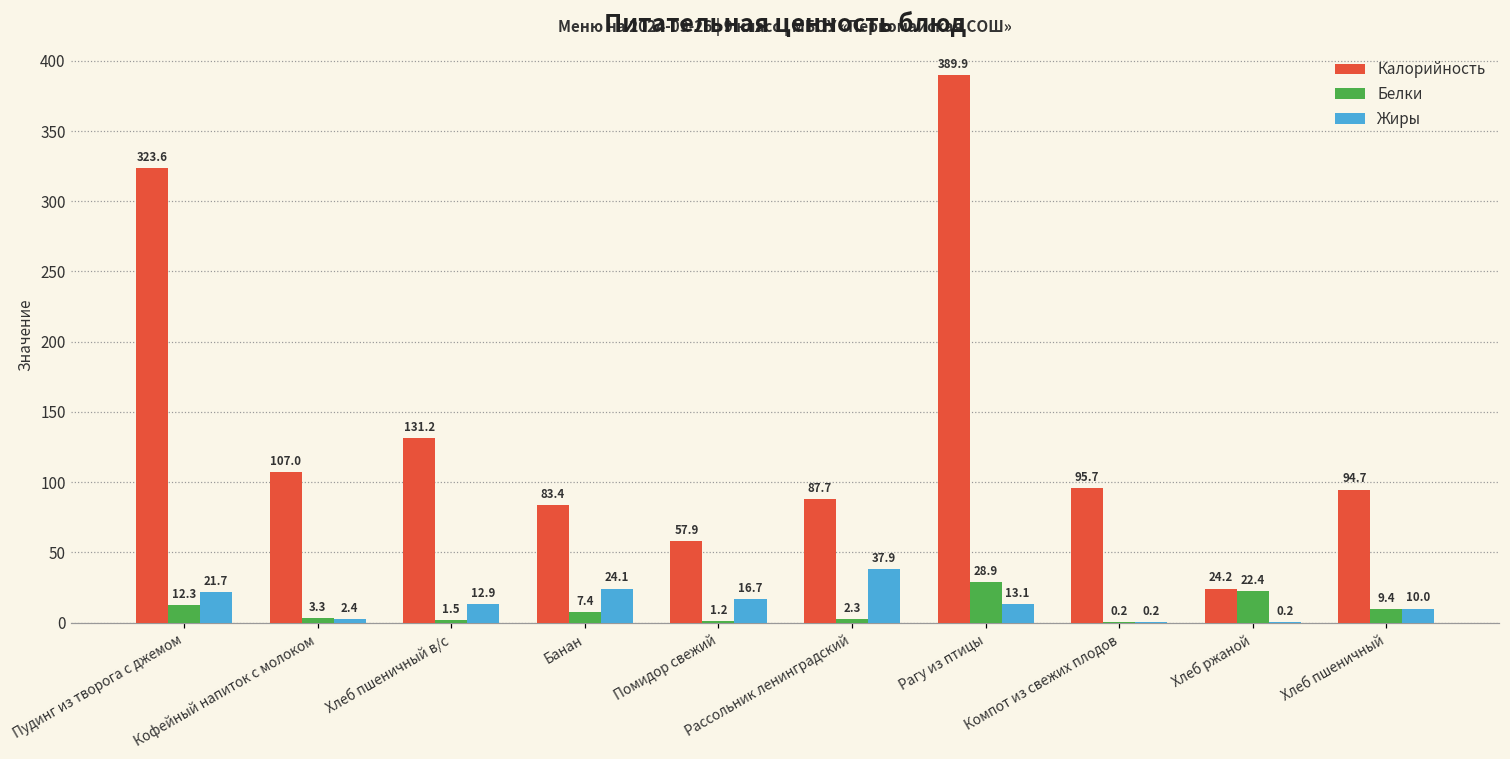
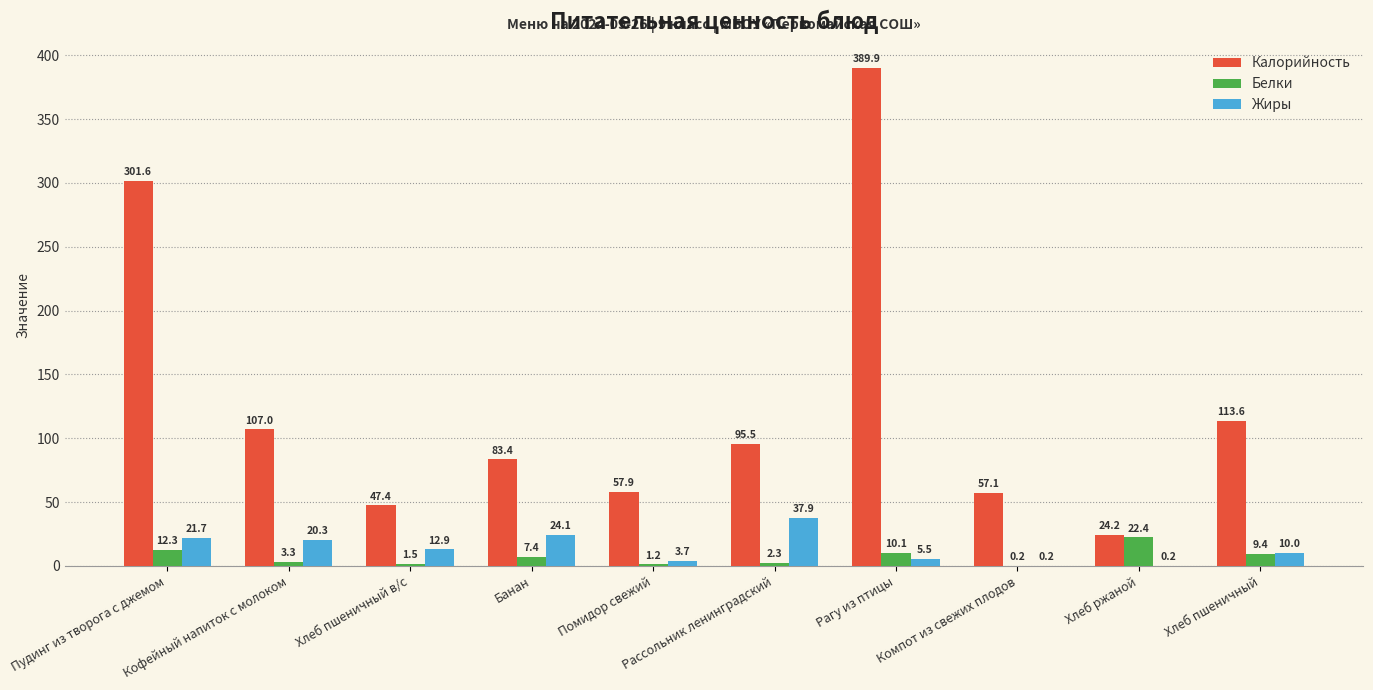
Калорийность, Пудинг из творога с джемом: 323.6 -> 301.6
Жиры, Кофейный напиток с молоком: 2.4 -> 20.3
Калорийность, Хлеб пшеничный в/с: 131.2 -> 47.4
Жиры, Помидор свежий: 16.7 -> 3.7
Калорийность, Рассольник ленинградский: 87.7 -> 95.5
Белки, Рагу из птицы: 28.9 -> 10.1
Жиры, Рагу из птицы: 13.1 -> 5.5
Калорийность, Компот из свежих плодов: 95.7 -> 57.1
Калорийность, Хлеб пшеничный: 94.7 -> 113.6
